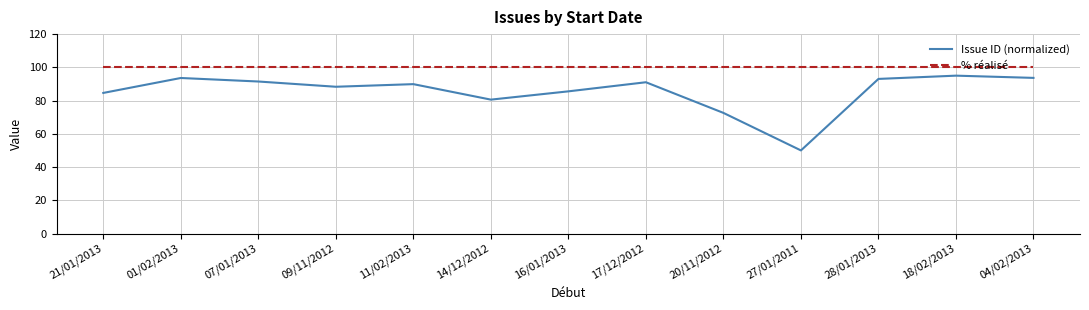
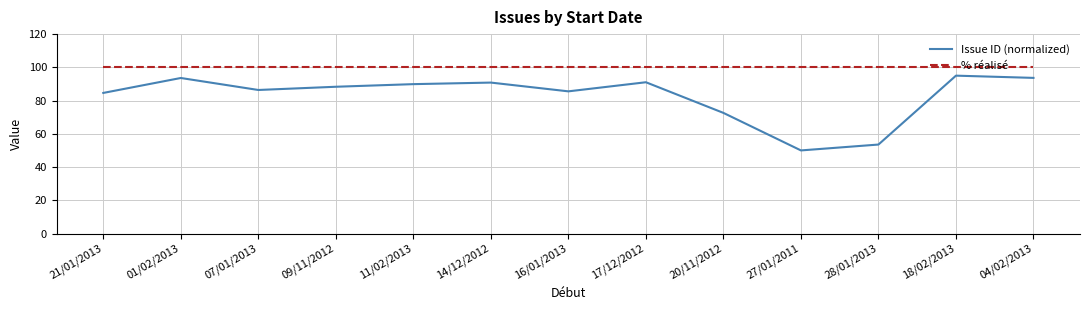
Issue ID (normalized), 07/01/2013: 91 -> 86
Issue ID (normalized), 14/12/2012: 81 -> 91
Issue ID (normalized), 28/01/2013: 93 -> 54
